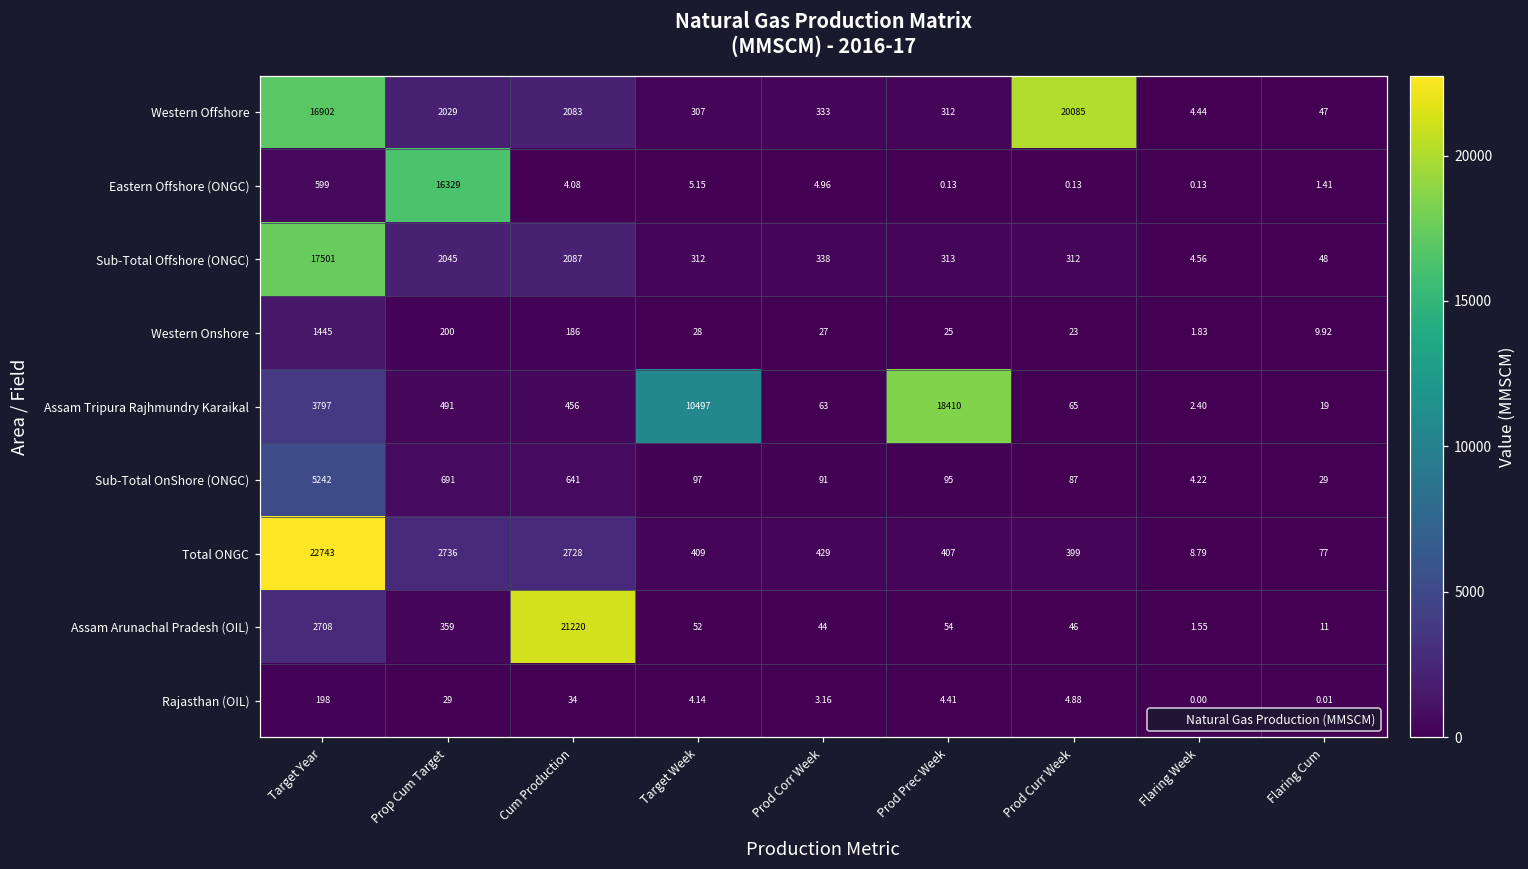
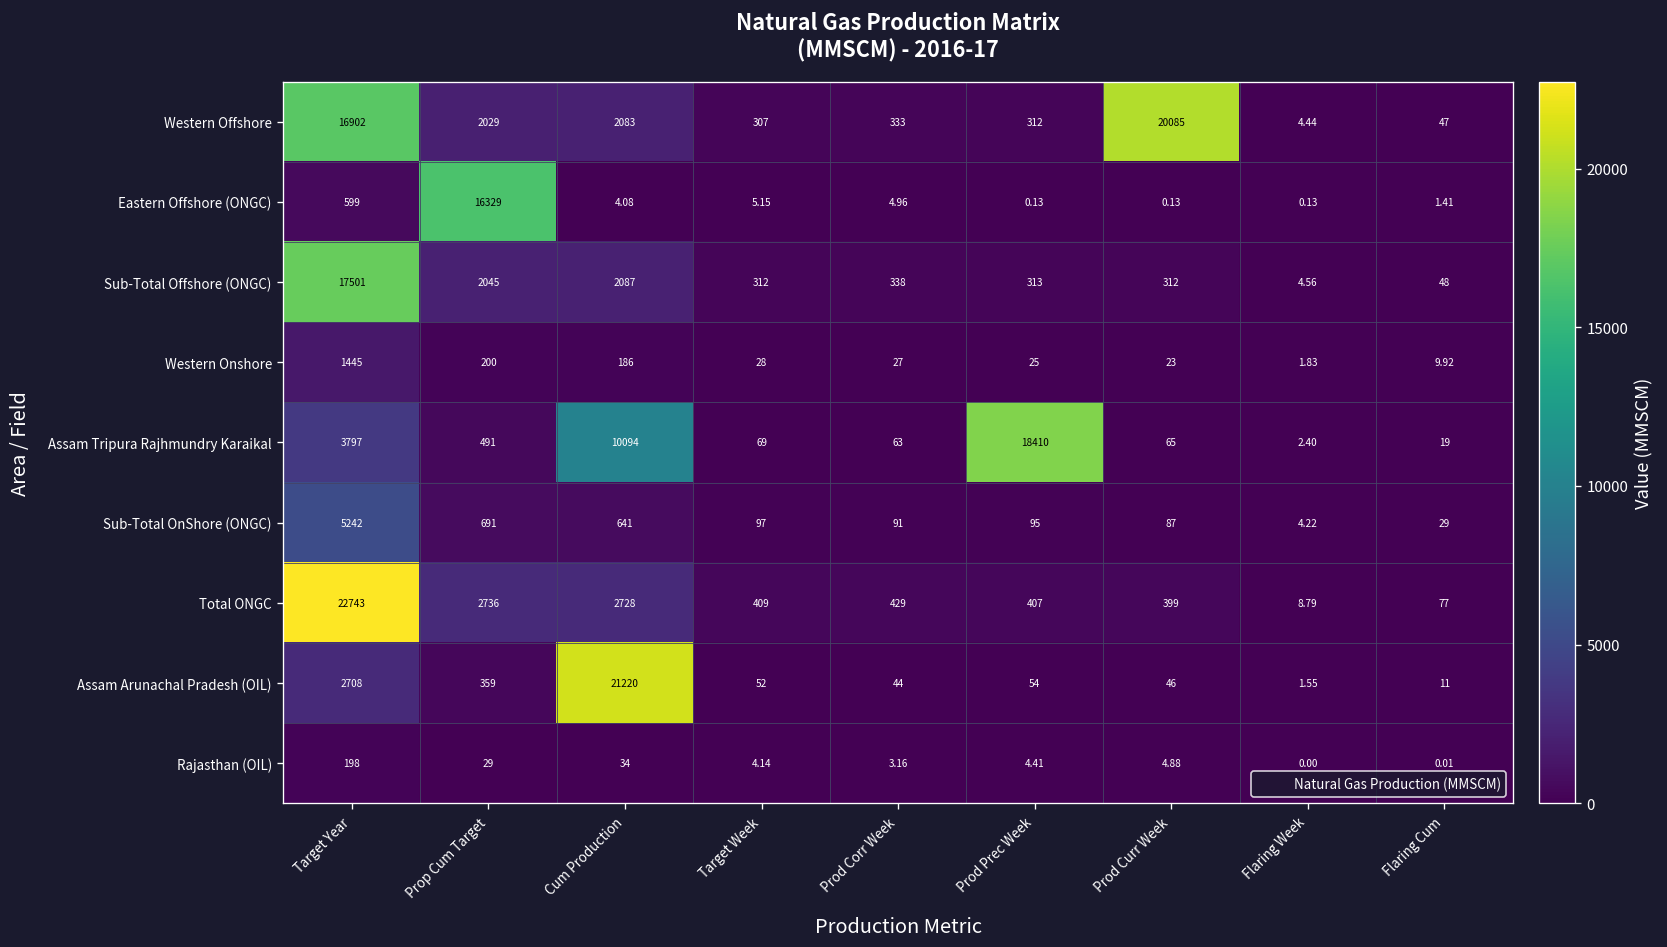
Assam Tripura Rajhmundry Karaikal, Cum Production: 456 -> 10094
Assam Tripura Rajhmundry Karaikal, Target Week: 10497 -> 69
